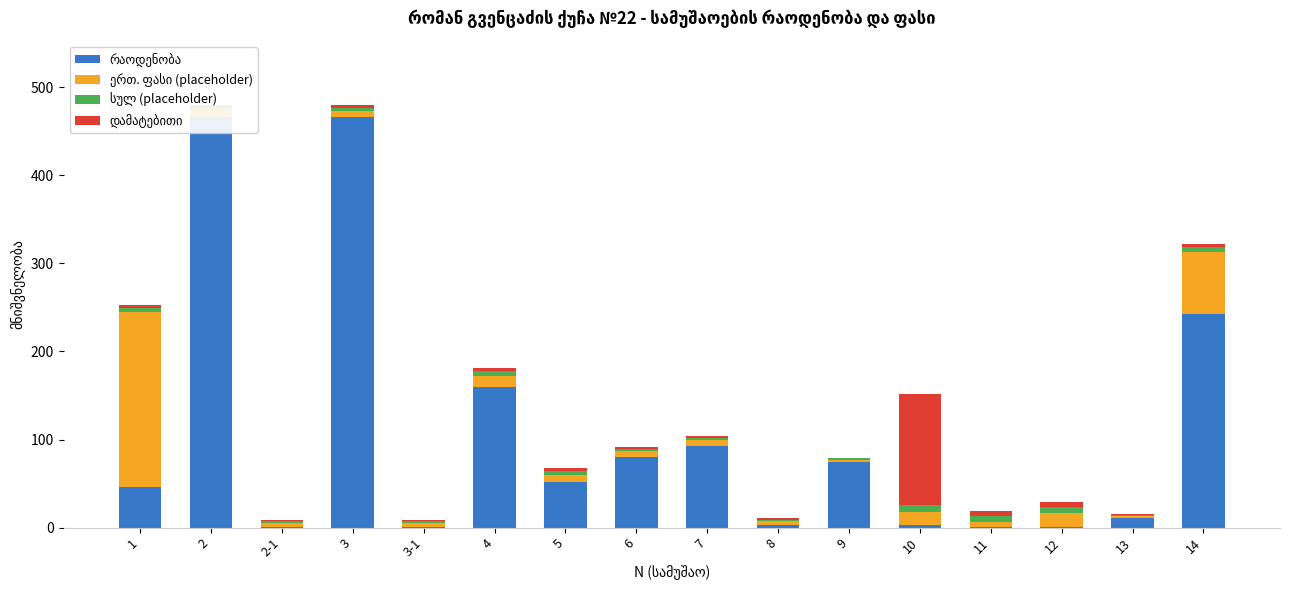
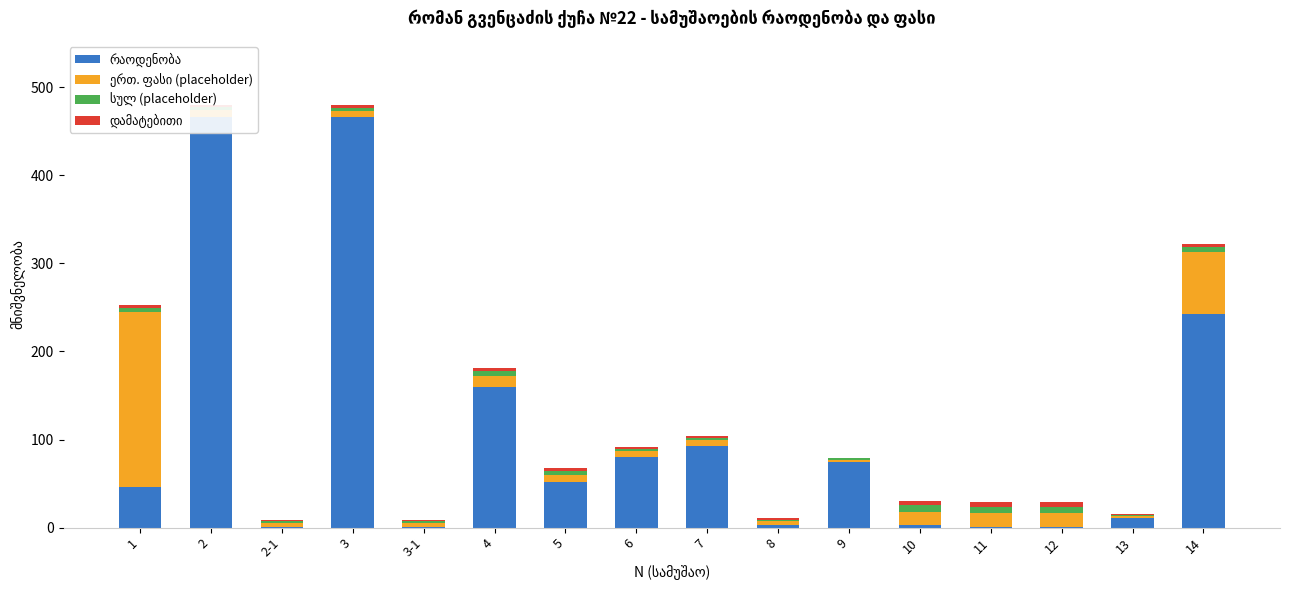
დამატებითი, 10: 130 -> 10
ერთ. ფასი (placeholder), 11: 10 -> 20
